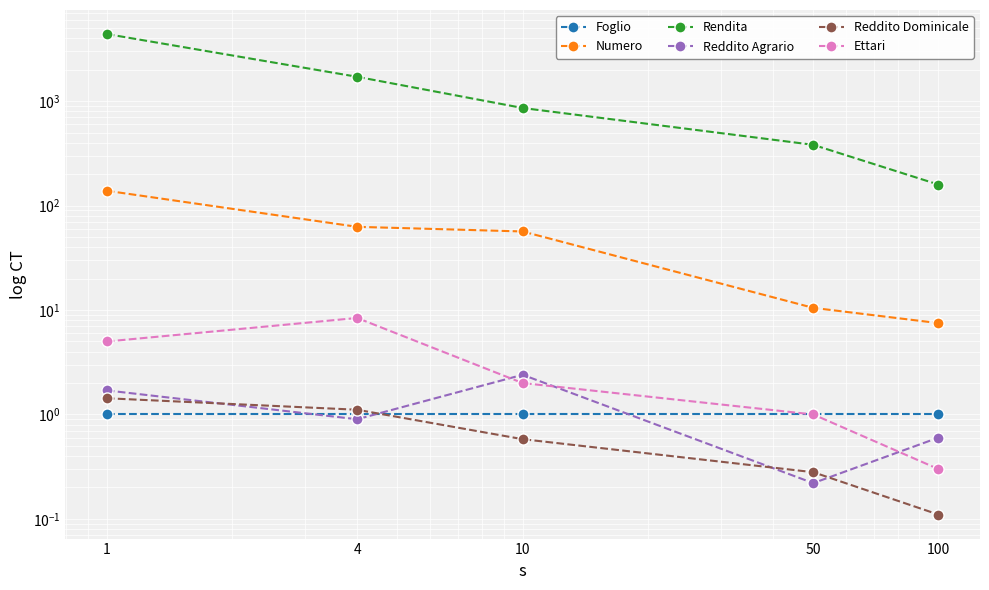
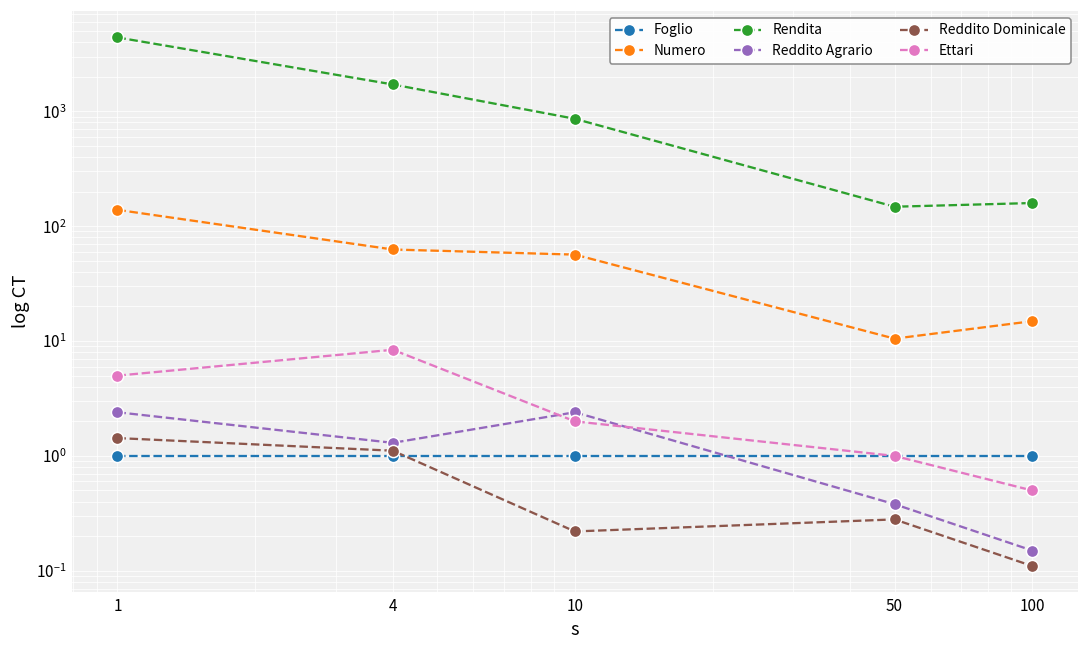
Reddito Agrario, 1: 1.7 -> 2.4
Reddito Agrario, 4: 0.9 -> 1.3
Reddito Dominicale, 10: 0.6 -> 0.22
Rendita, 50: 380 -> 150
Reddito Agrario, 50: 0.22 -> 0.38
Numero, 100: 8 -> 15
Reddito Agrario, 100: 0.6 -> 0.15
Ettari, 100: 0.3 -> 0.5
